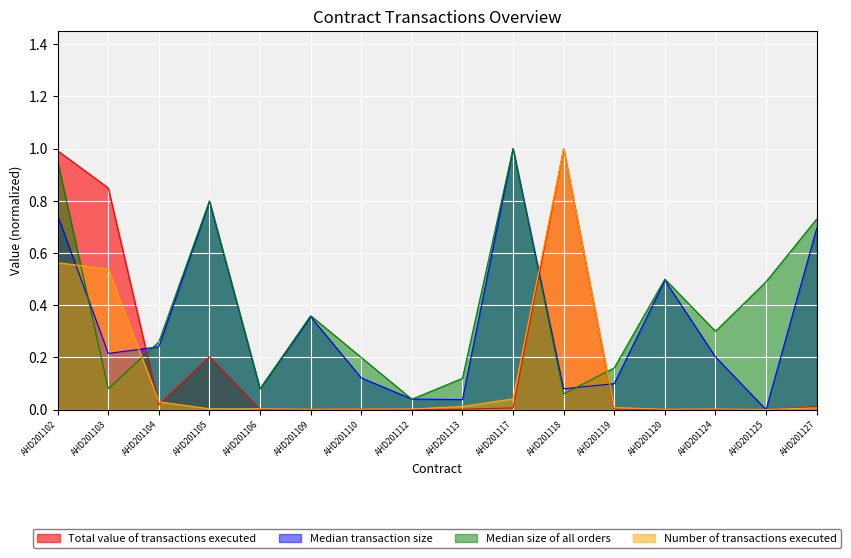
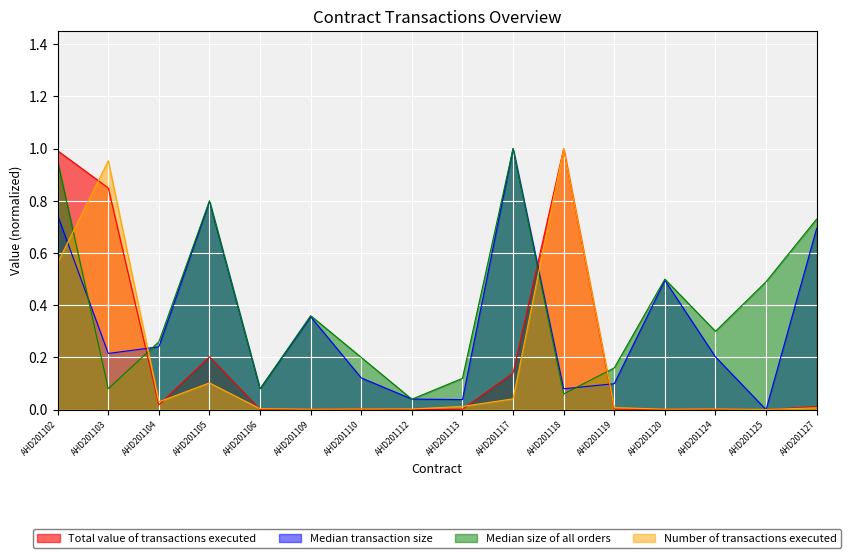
Number of transactions executed, AHD201103: 0.54 -> 0.95
Number of transactions executed, AHD201105: 0.00 -> 0.10
Total value of transactions executed, AHD201117: 0.01 -> 0.14
